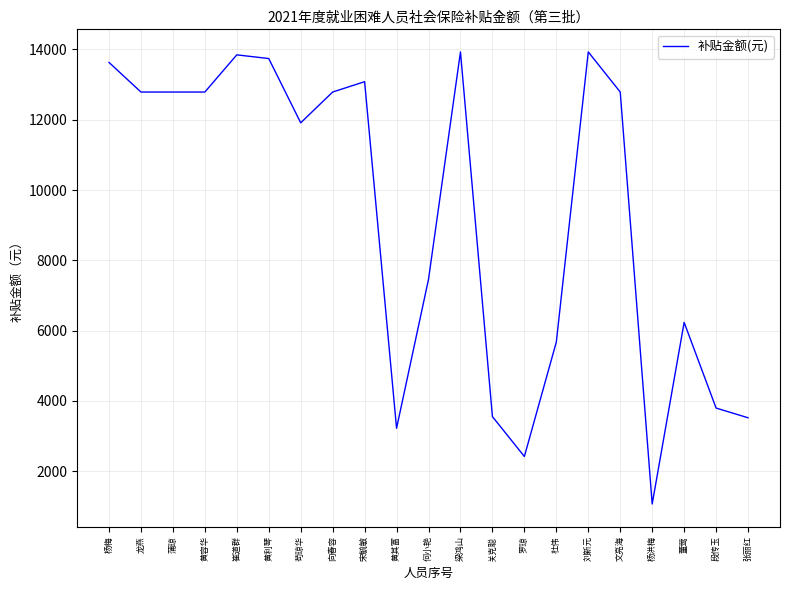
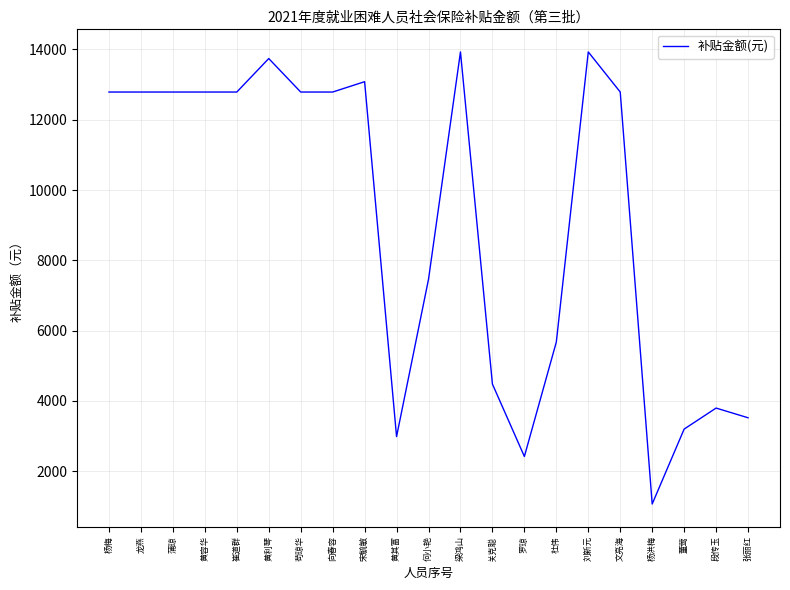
杨梅: 13600 -> 12800
崔道群: 13800 -> 12800
苟琼华: 11900 -> 12800
黄其富: 3200 -> 3000
关克聪: 3600 -> 4500
董莺: 6200 -> 3200
